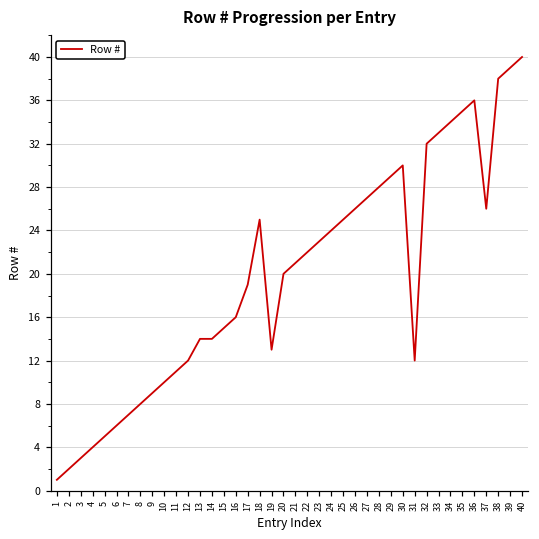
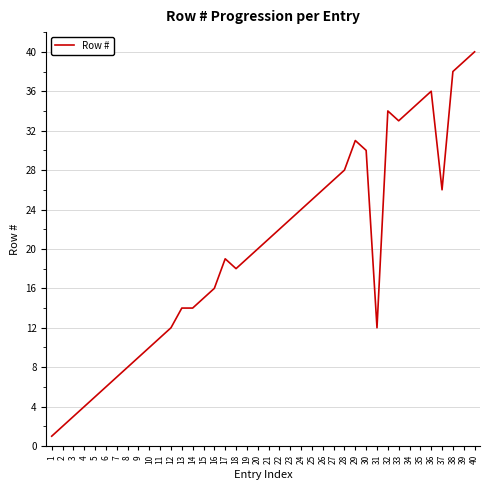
18: 25 -> 18
19: 13 -> 19
29: 29 -> 31
32: 32 -> 34
